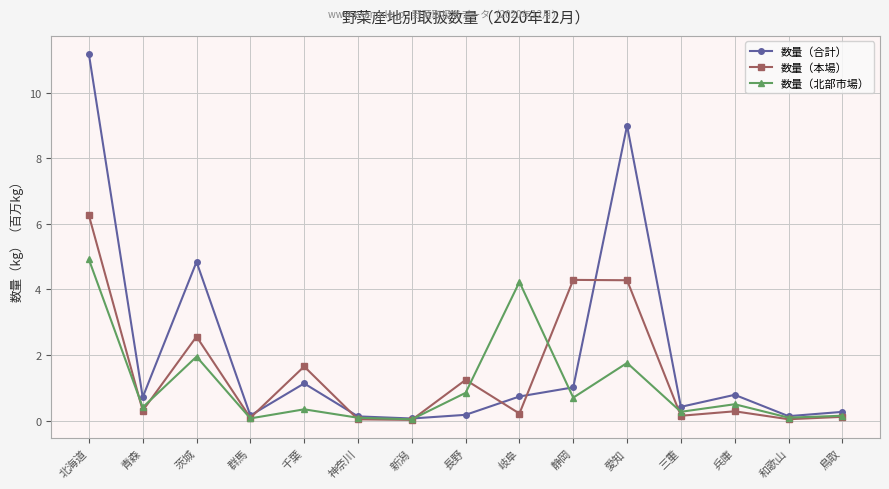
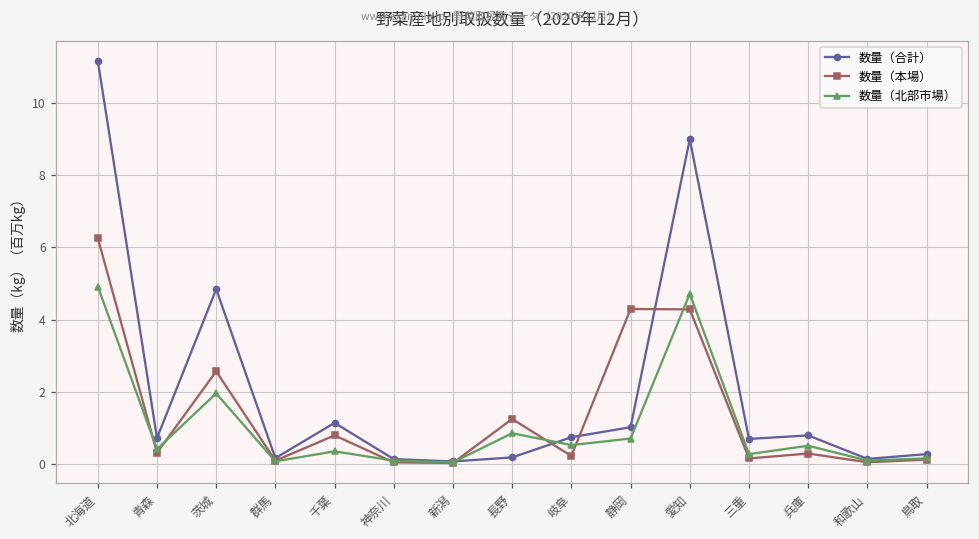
数量（本場）, 千葉: 1.7 -> 0.8
数量（北部市場）, 岐阜: 4.2 -> 0.5
数量（北部市場）, 愛知: 1.8 -> 4.7
数量（合計）, 三重: 0.4 -> 0.7
